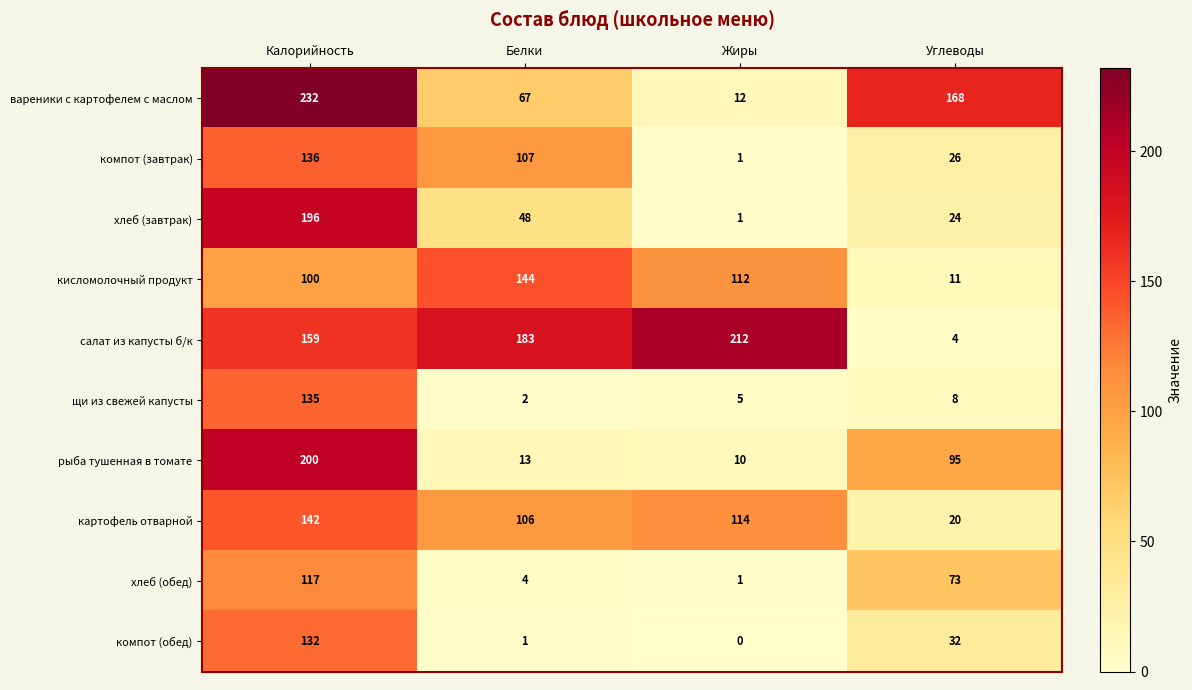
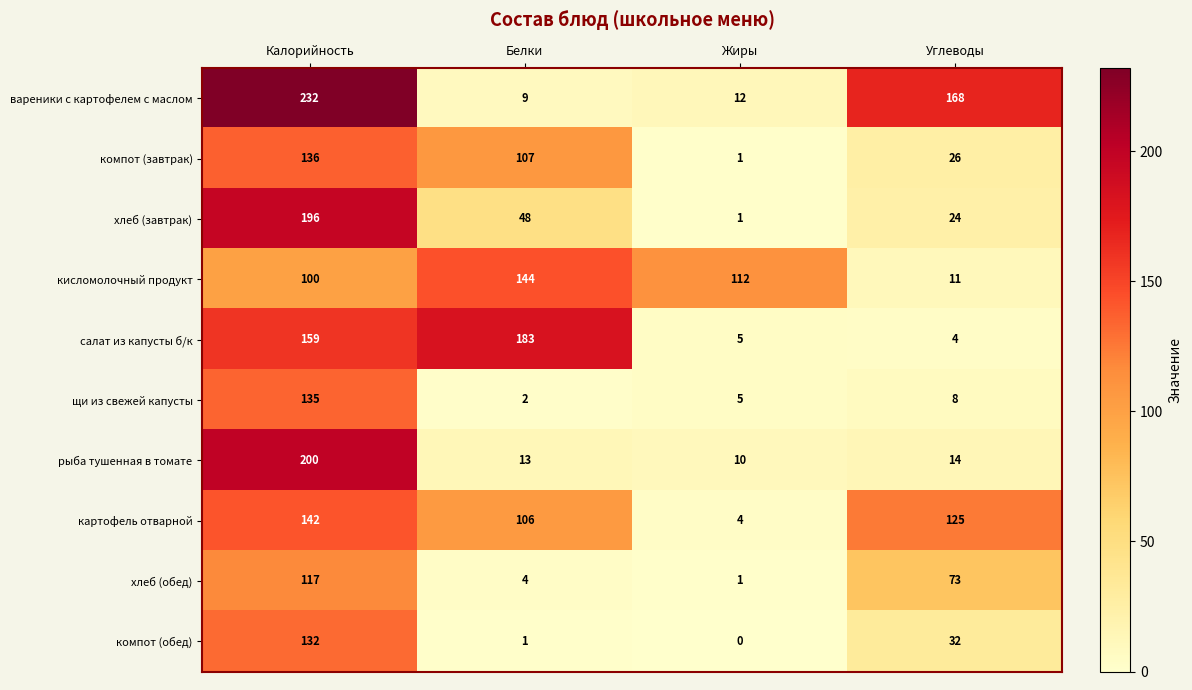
вареники с картофелем с маслом, Белки: 67 -> 9
салат из капусты б/к, Жиры: 212 -> 5
рыба тушенная в томате, Углеводы: 95 -> 14
картофель отварной, Жиры: 114 -> 4
картофель отварной, Углеводы: 20 -> 125
